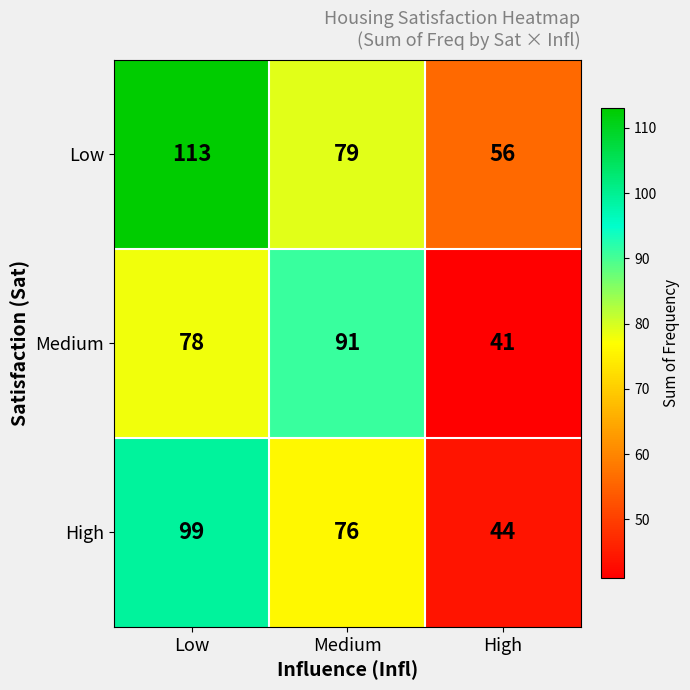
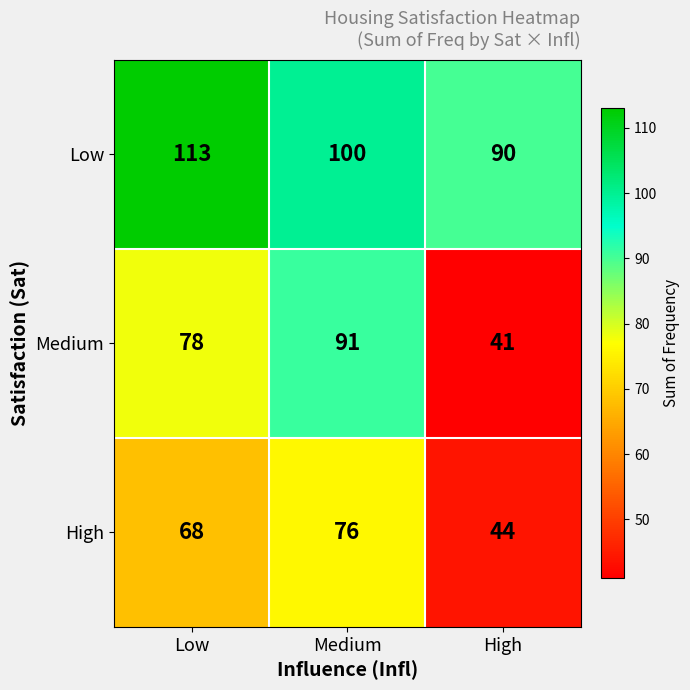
Low, Medium: 79 -> 100
Low, High: 56 -> 90
High, Low: 99 -> 68
